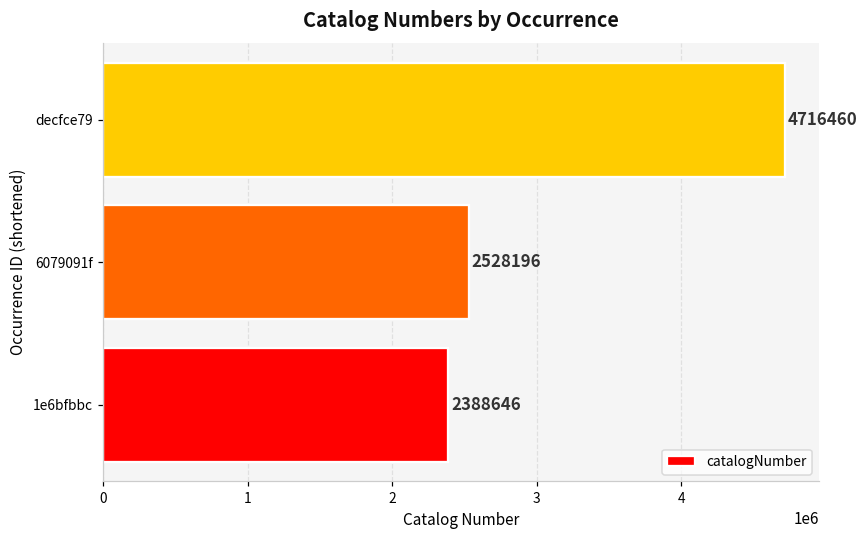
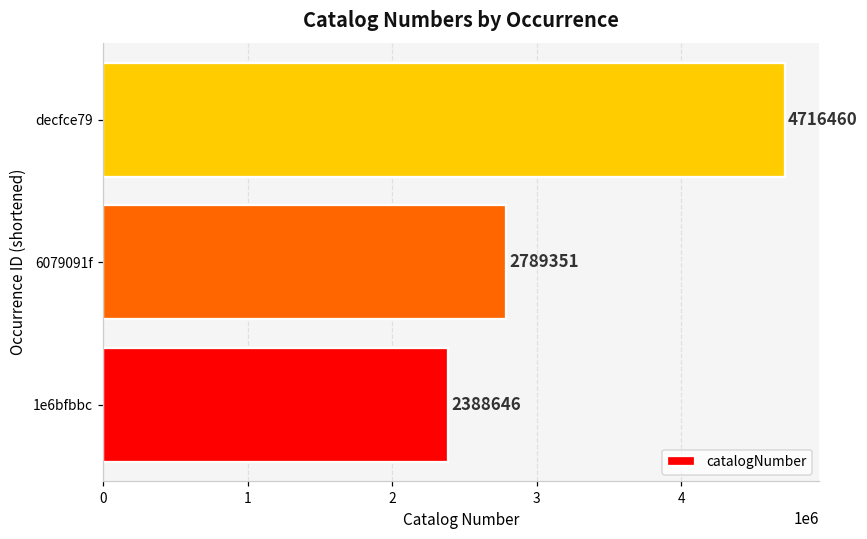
6079091f: 2528196 -> 2789351
